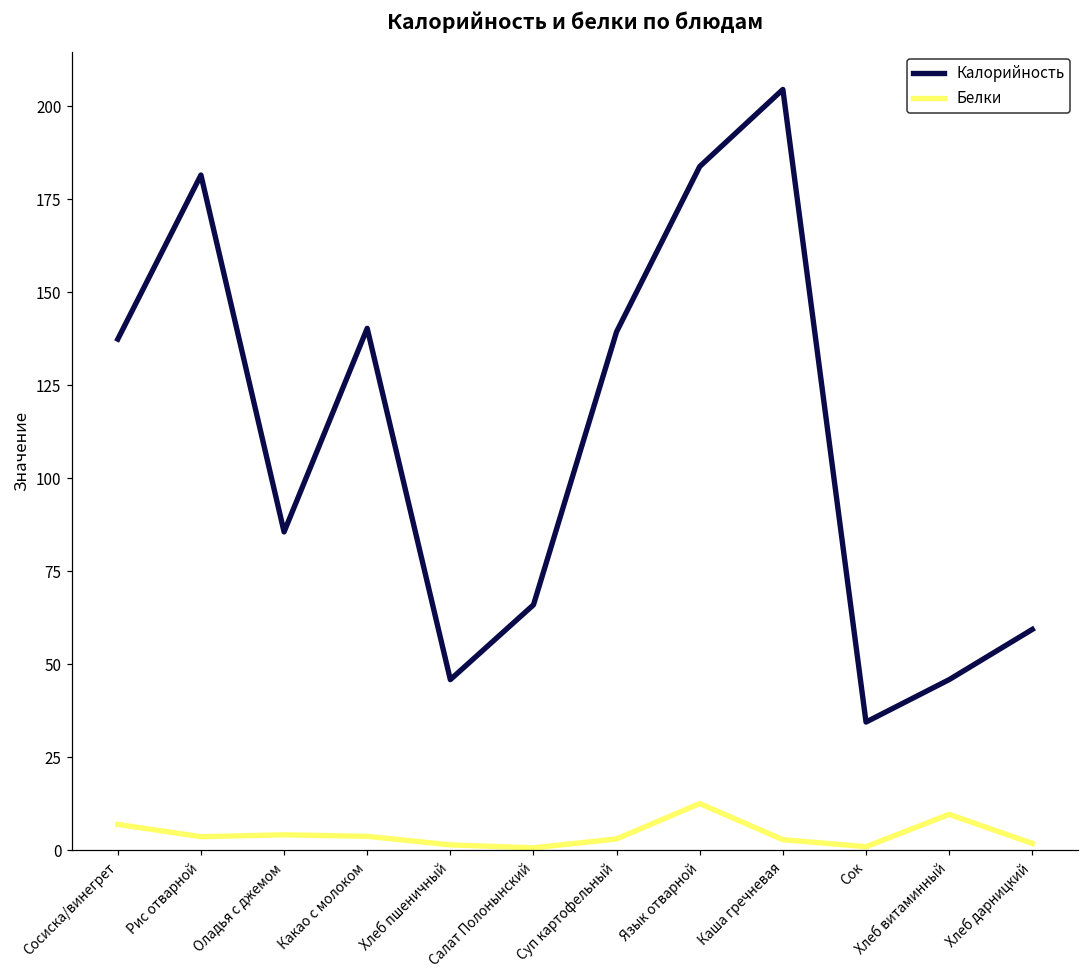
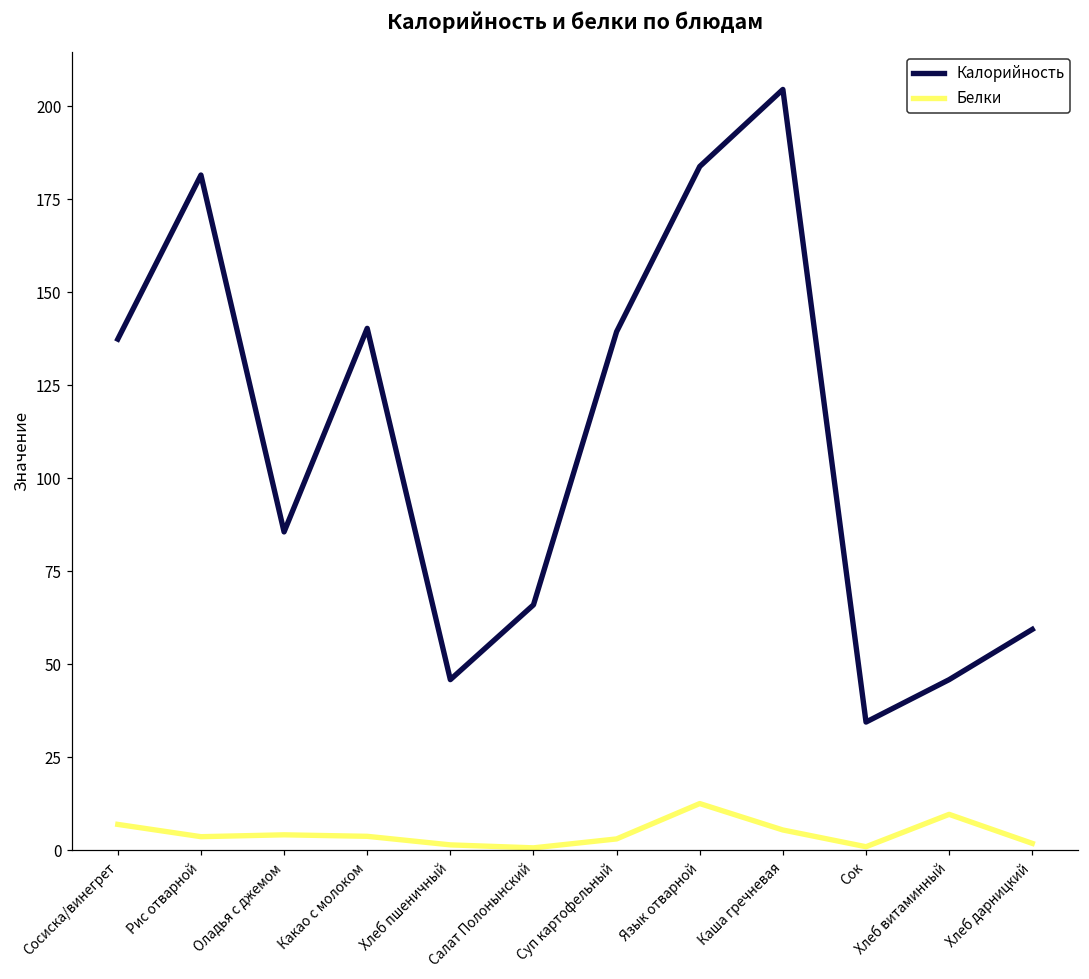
Белки, Каша гречневая: 3 -> 6
